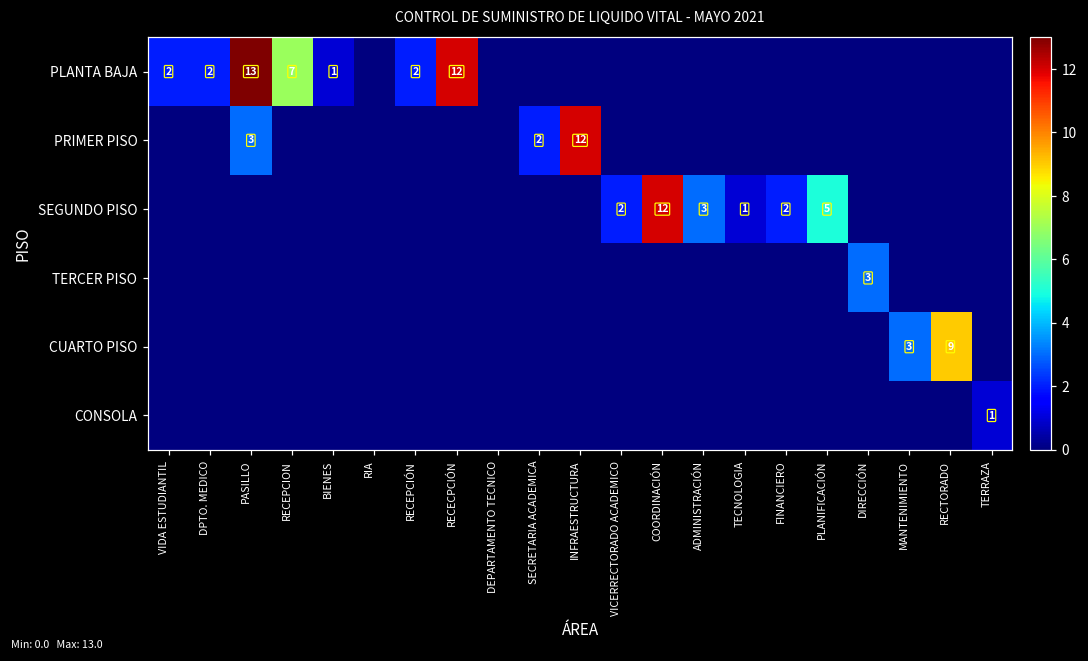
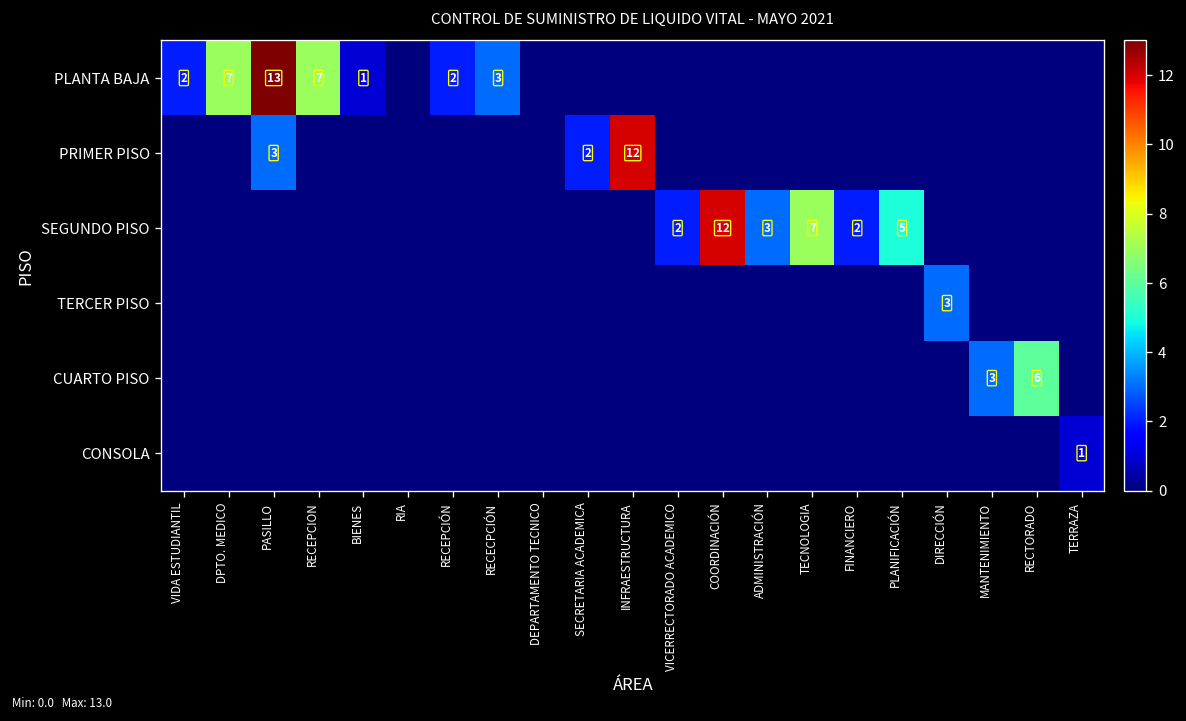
PLANTA BAJA, DPTO. MEDICO: 2 -> 7
PLANTA BAJA, RECECPCIÓN: 12 -> 3
SEGUNDO PISO, TECNOLOGIA: 1 -> 7
CUARTO PISO, RECTORADO: 9 -> 6
